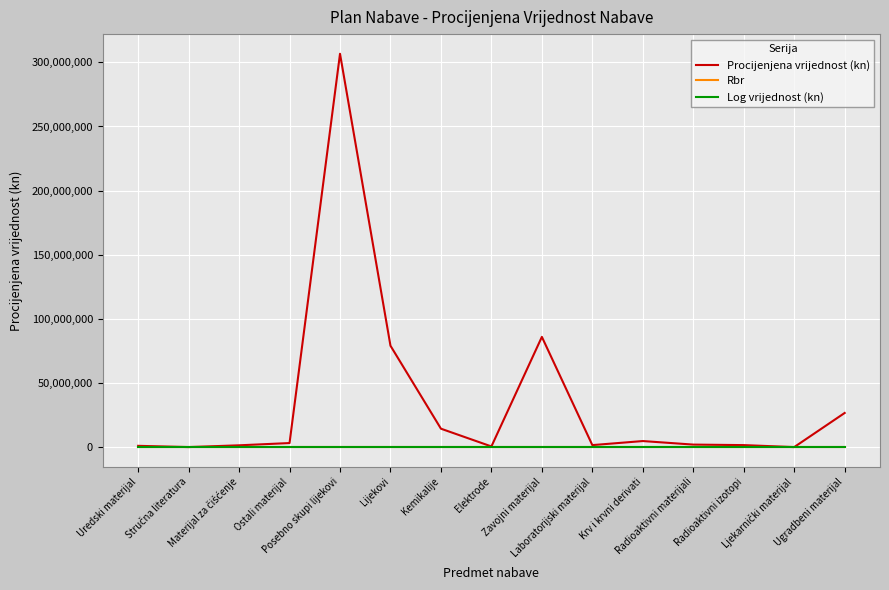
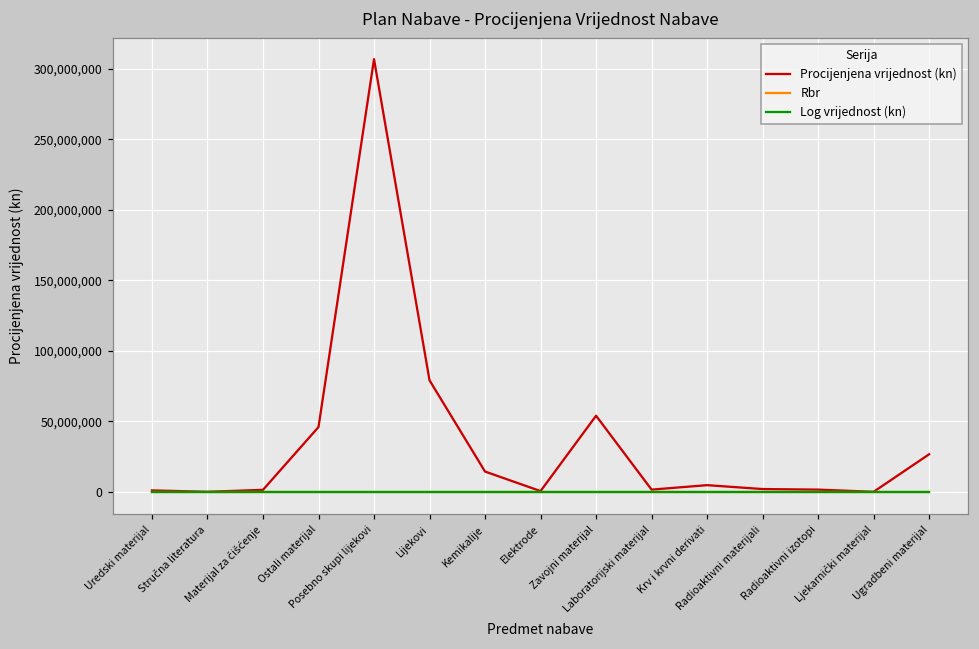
Procijenjena vrijednost (kn), Ostali materijal: 3,000,000 -> 46,000,000
Procijenjena vrijednost (kn), Zavojni materijal: 86,000,000 -> 54,000,000
